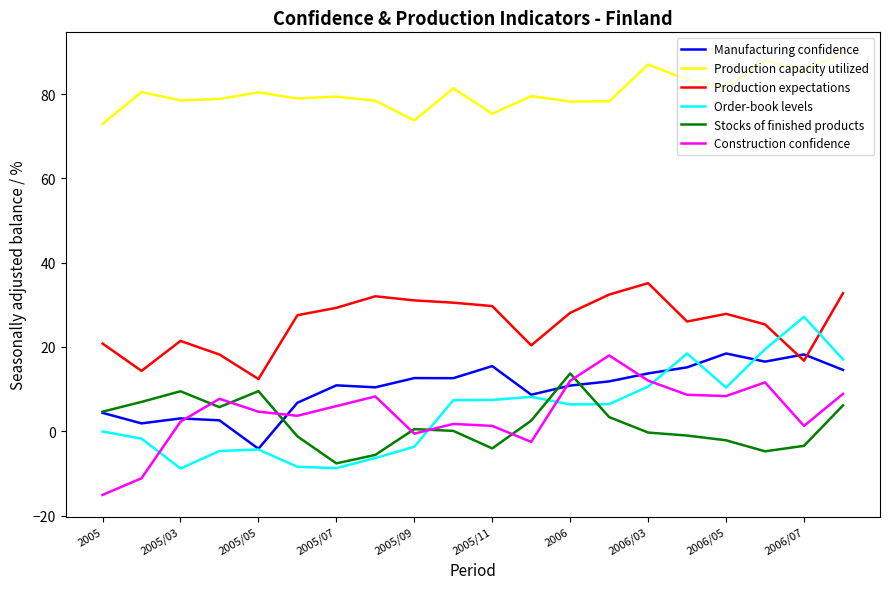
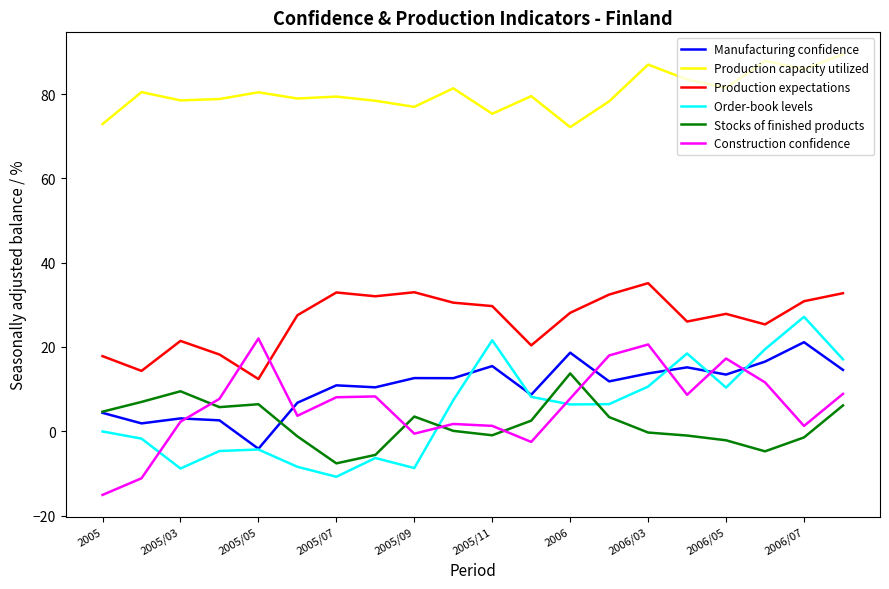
Production expectations, 2005: 21 -> 18
Stocks of finished products, 2005/05: 10 -> 6
Construction confidence, 2005/05: 5 -> 22
Production expectations, 2005/07: 29 -> 33
Order-book levels, 2005/07: -9 -> -11
Construction confidence, 2005/07: 6 -> 8
Production capacity utilized, 2005/09: 74 -> 77
Production expectations, 2005/09: 31 -> 33
Order-book levels, 2005/09: -4 -> -9
Stocks of finished products, 2005/09: 1 -> 3
Order-book levels, 2005/11: 7 -> 22
Stocks of finished products, 2005/11: -4 -> -1
Manufacturing confidence, 2006: 11 -> 19
Production capacity utilized, 2006: 78 -> 72
Construction confidence, 2006: 12 -> 8
Construction confidence, 2006/03: 12 -> 21
Manufacturing confidence, 2006/05: 18 -> 13
Construction confidence, 2006/05: 8 -> 17
Manufacturing confidence, 2006/07: 18 -> 21
Production expectations, 2006/07: 17 -> 31
Stocks of finished products, 2006/07: -3 -> -1
